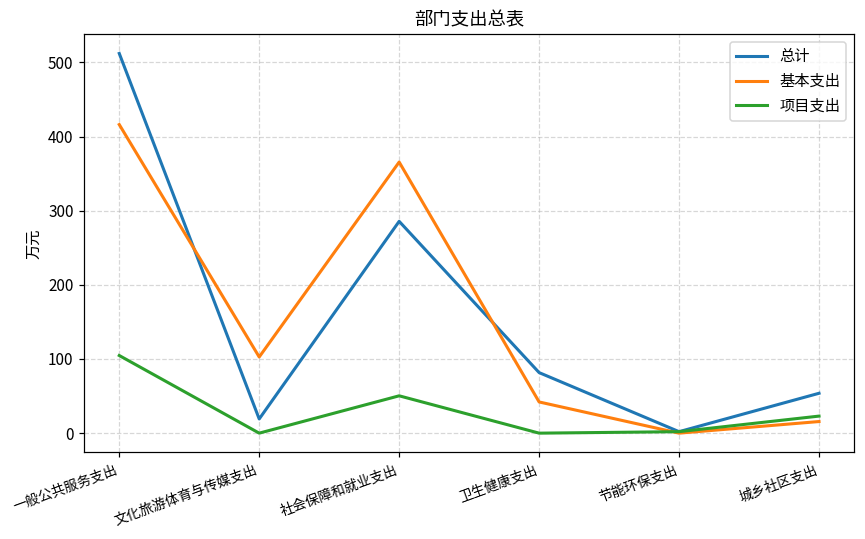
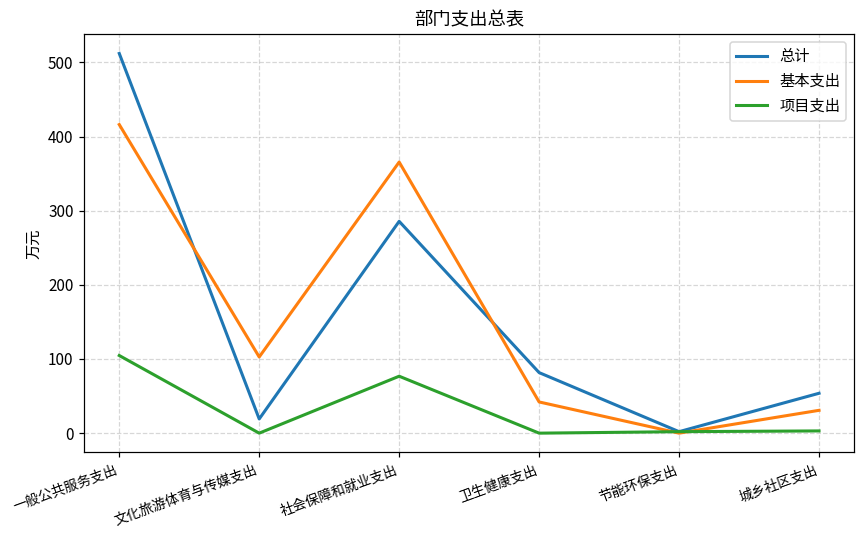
项目支出, 社会保障和就业支出: 50 -> 80
基本支出, 城乡社区支出: 20 -> 30
项目支出, 城乡社区支出: 20 -> 0
